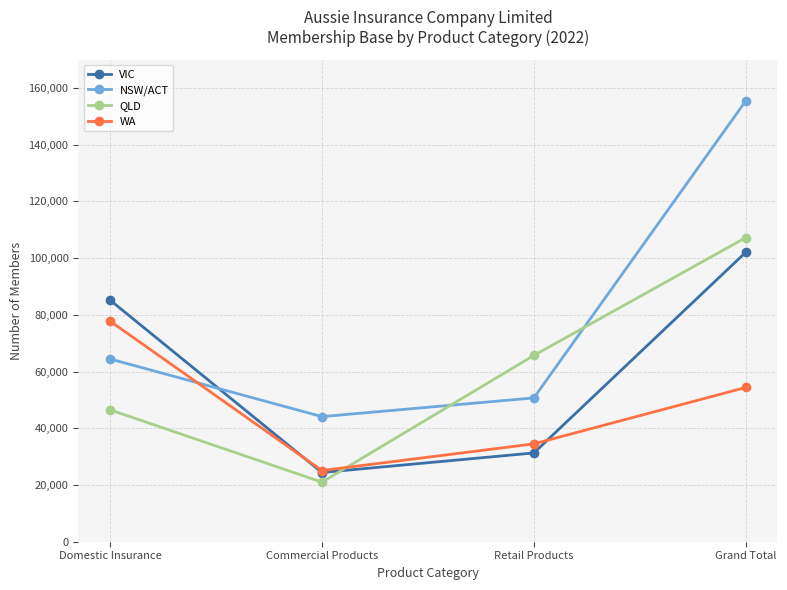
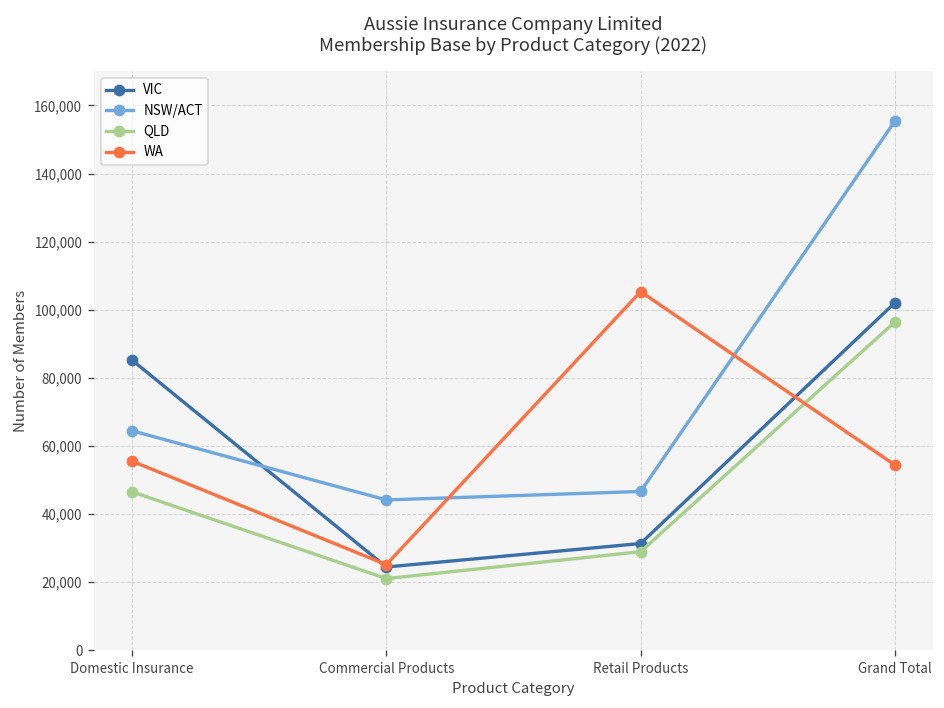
WA, Domestic Insurance: 78,000 -> 56,000
NSW/ACT, Retail Products: 51,000 -> 47,000
QLD, Retail Products: 66,000 -> 29,000
WA, Retail Products: 35,000 -> 105,000
QLD, Grand Total: 107,000 -> 96,000
